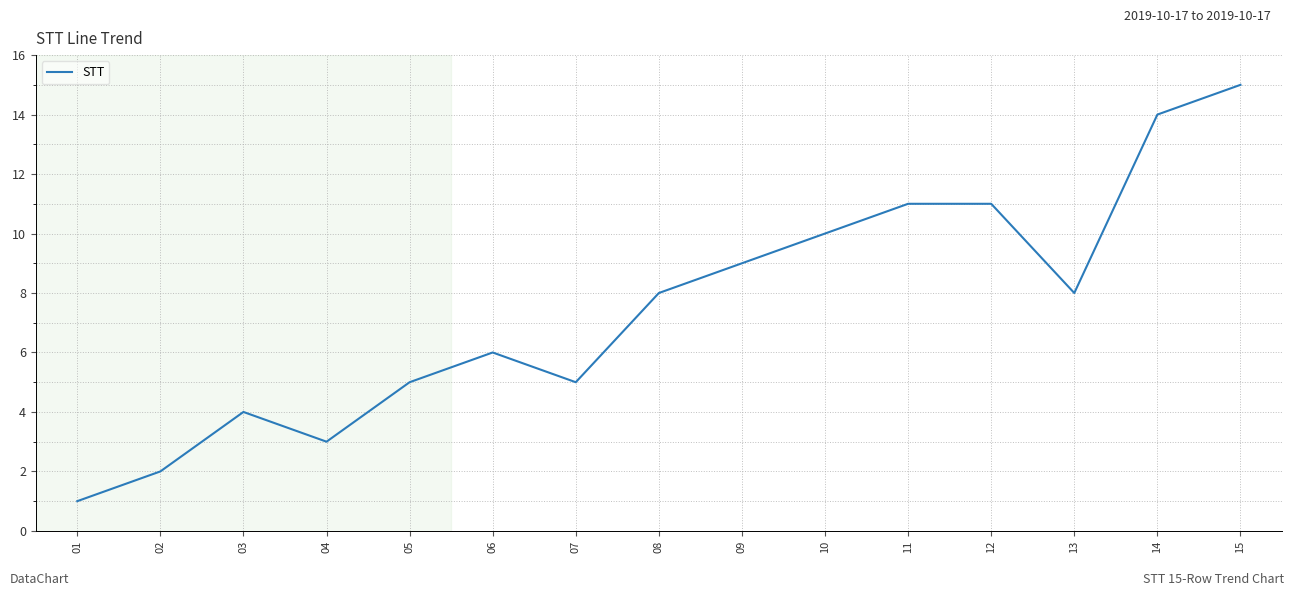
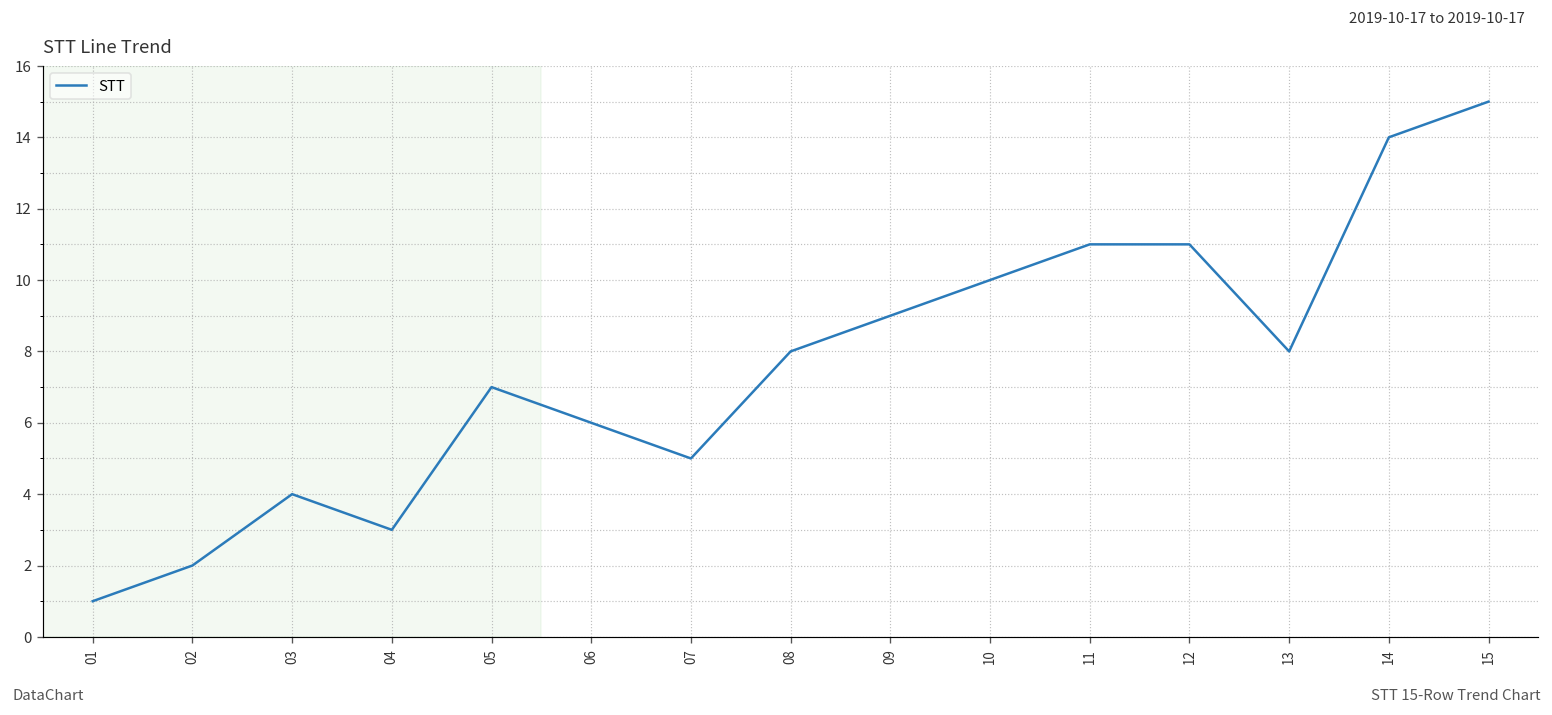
05: 5 -> 7
